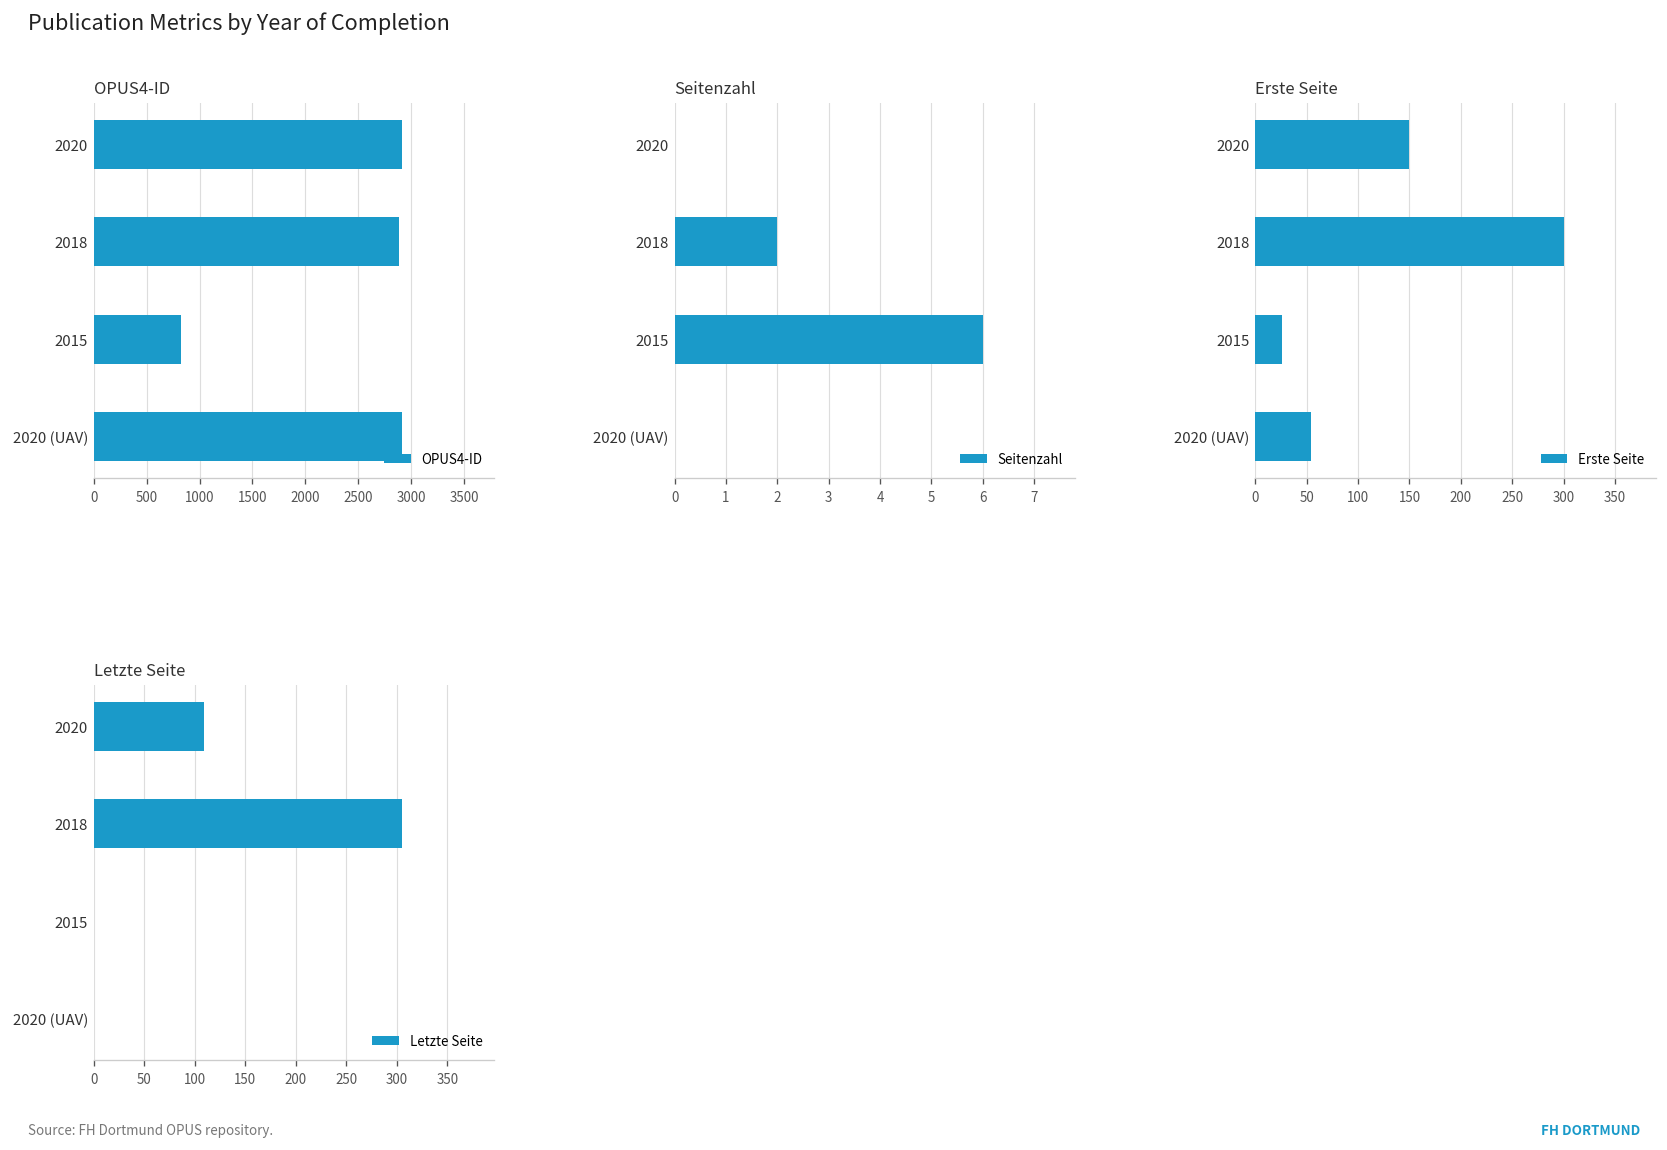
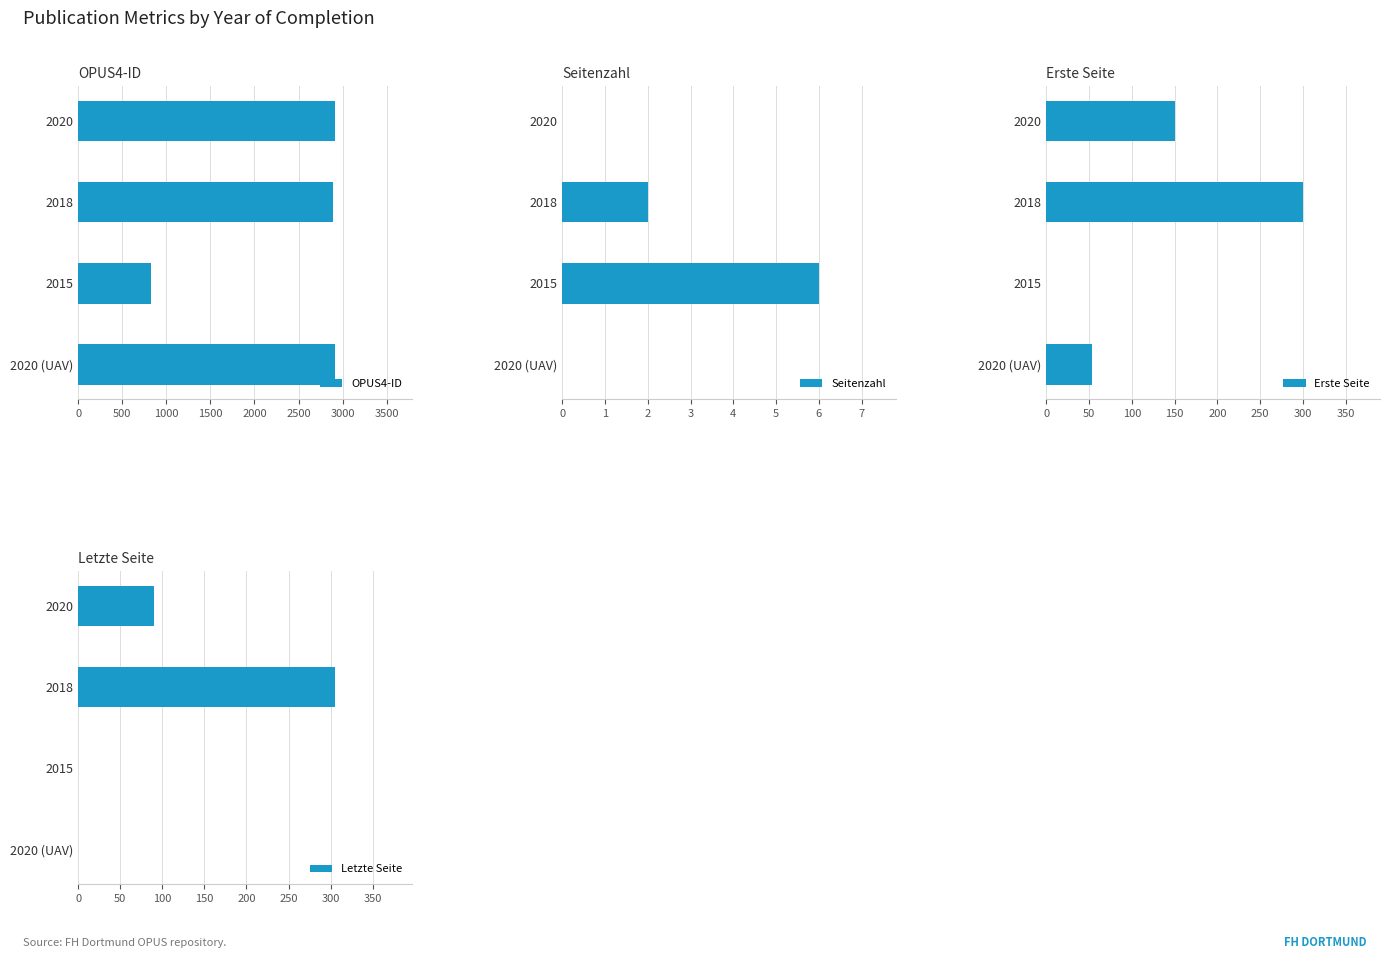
Erste Seite, 2015: 30 -> 0
Letzte Seite, 2020: 110 -> 90
